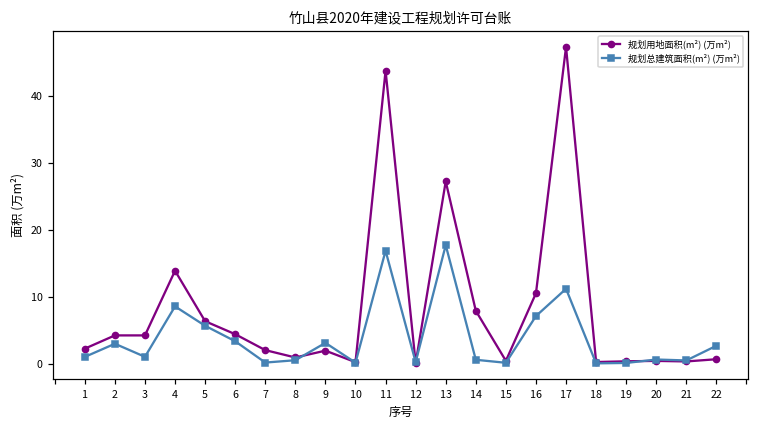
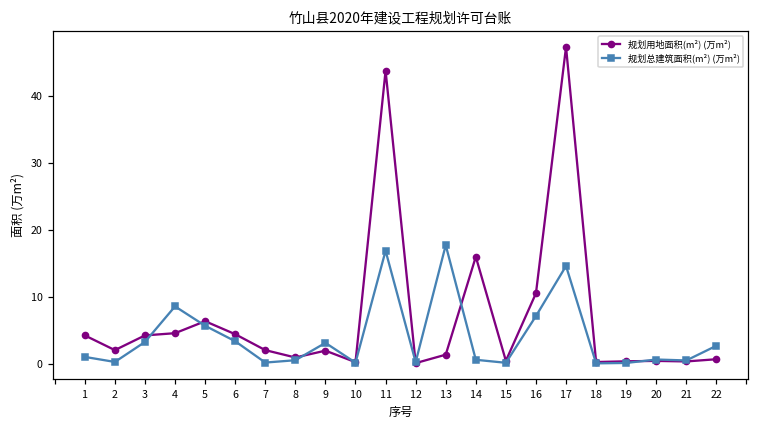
规划用地面积(m²) (万m²), 1: 2 -> 4
规划用地面积(m²) (万m²), 2: 4 -> 2
规划总建筑面积(m²) (万m²), 2: 3 -> 0
规划总建筑面积(m²) (万m²), 3: 1 -> 3
规划用地面积(m²) (万m²), 4: 14 -> 5
规划用地面积(m²) (万m²), 13: 27 -> 1
规划用地面积(m²) (万m²), 14: 8 -> 16
规划总建筑面积(m²) (万m²), 17: 11 -> 15
